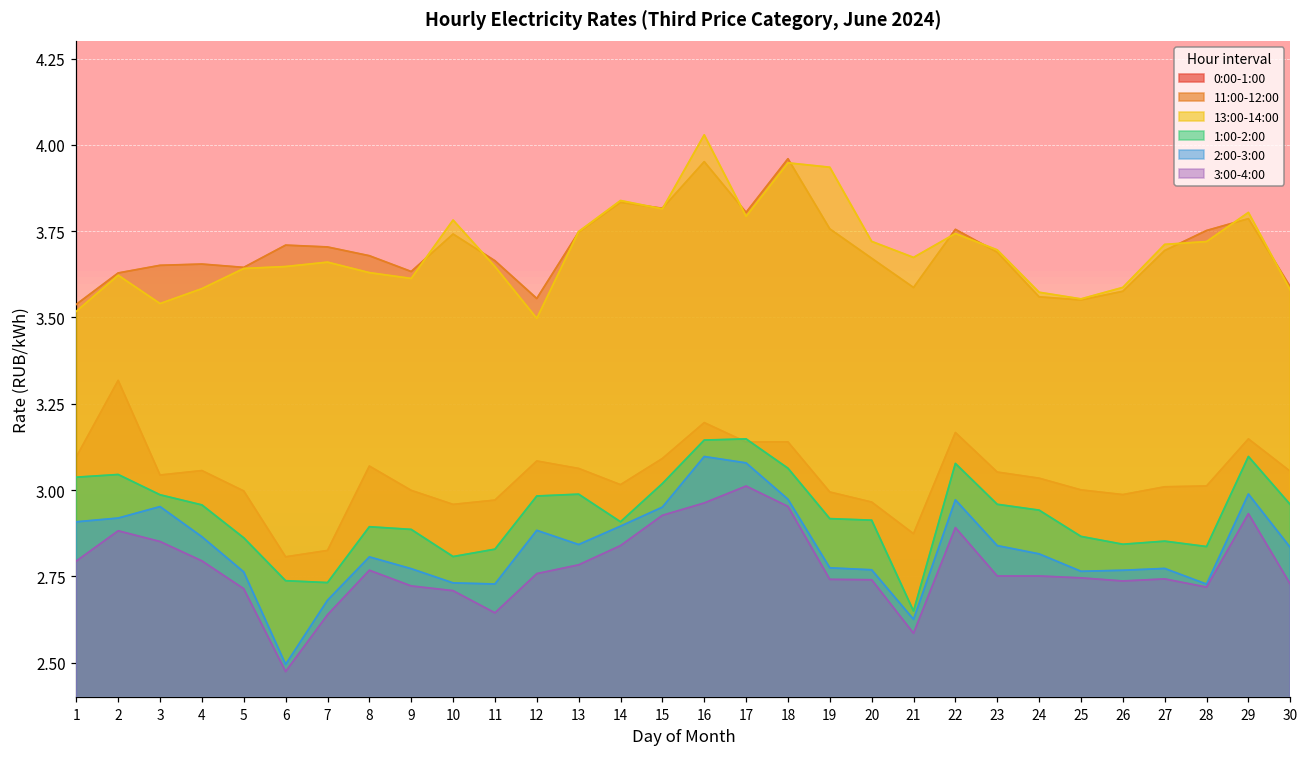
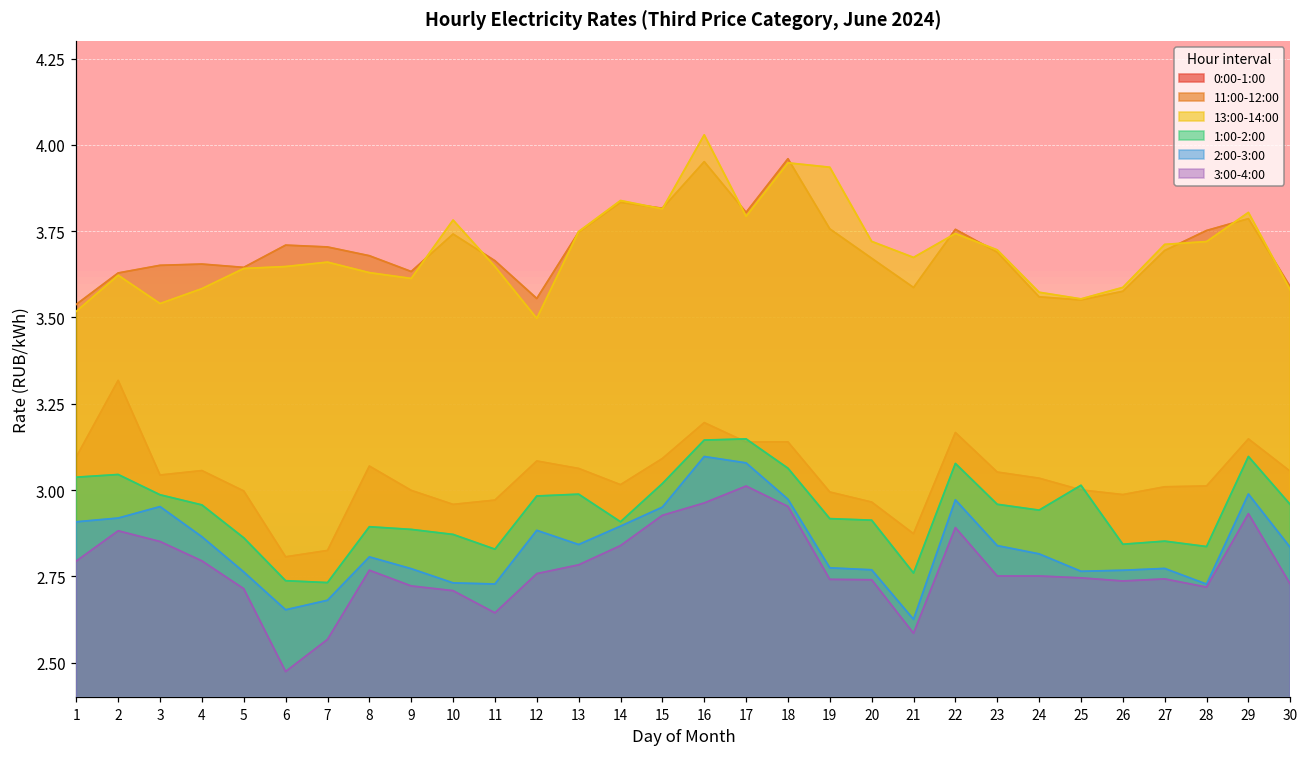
2:00-3:00, 6: 2.49 -> 2.65
3:00-4:00, 7: 2.64 -> 2.57
1:00-2:00, 10: 2.81 -> 2.87
1:00-2:00, 21: 2.65 -> 2.76
1:00-2:00, 25: 2.87 -> 3.01
